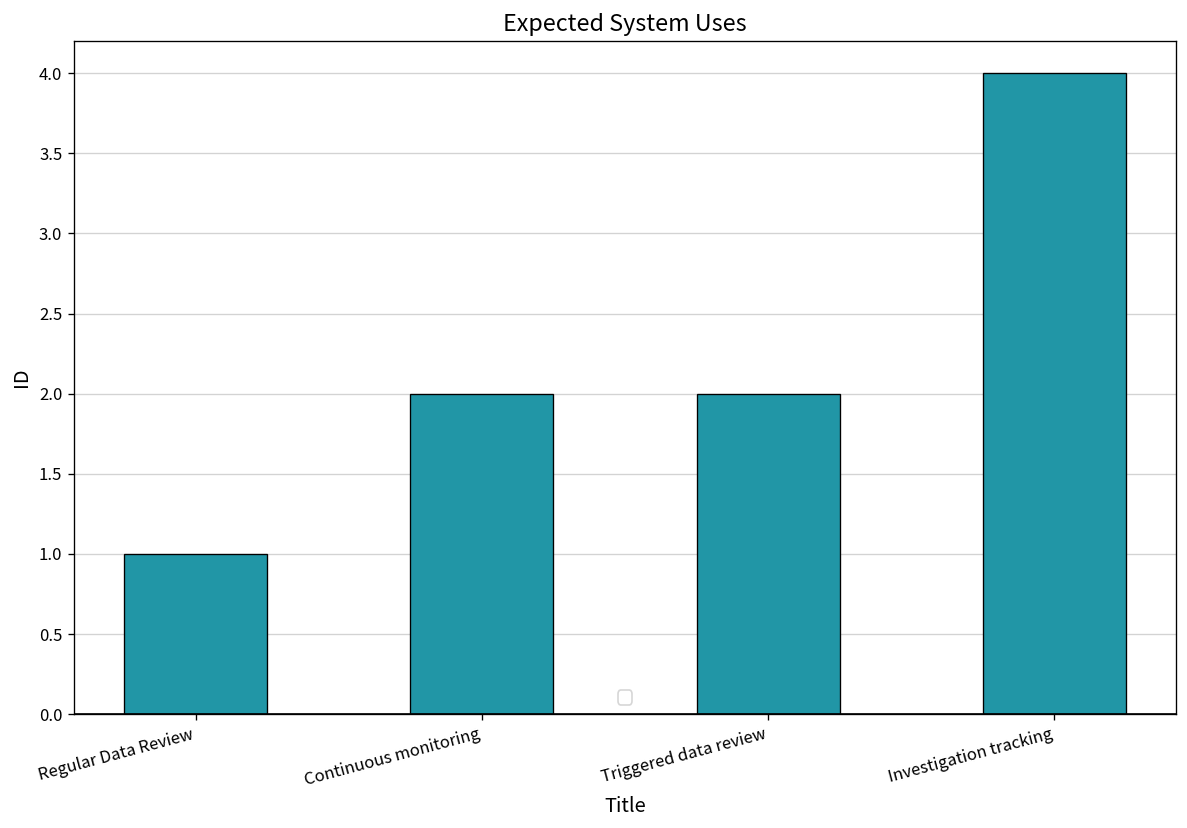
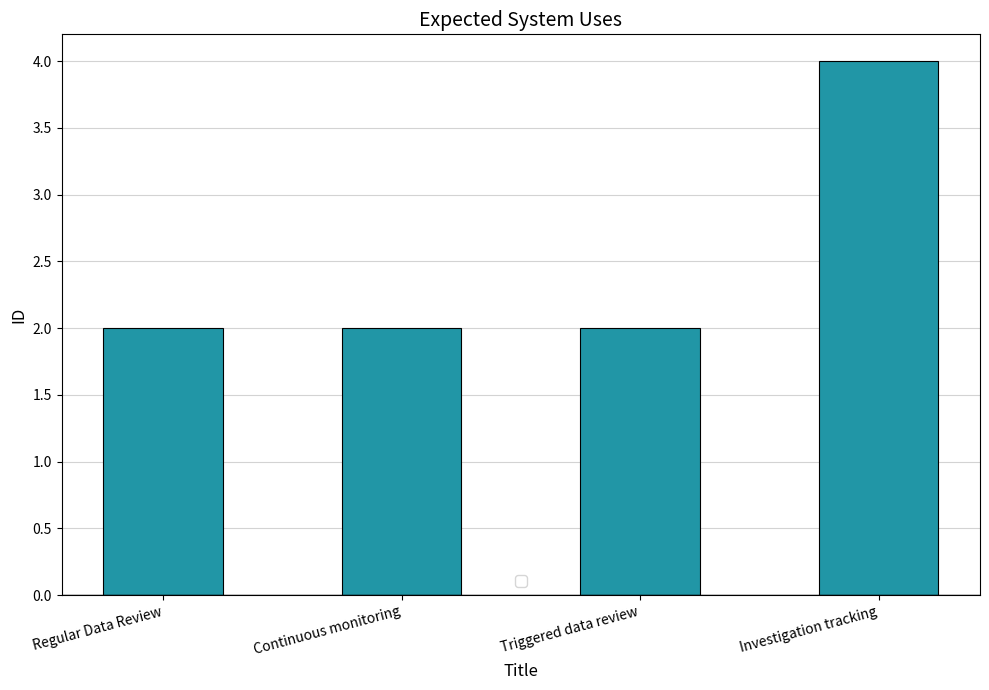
Regular Data Review: 1 -> 2
